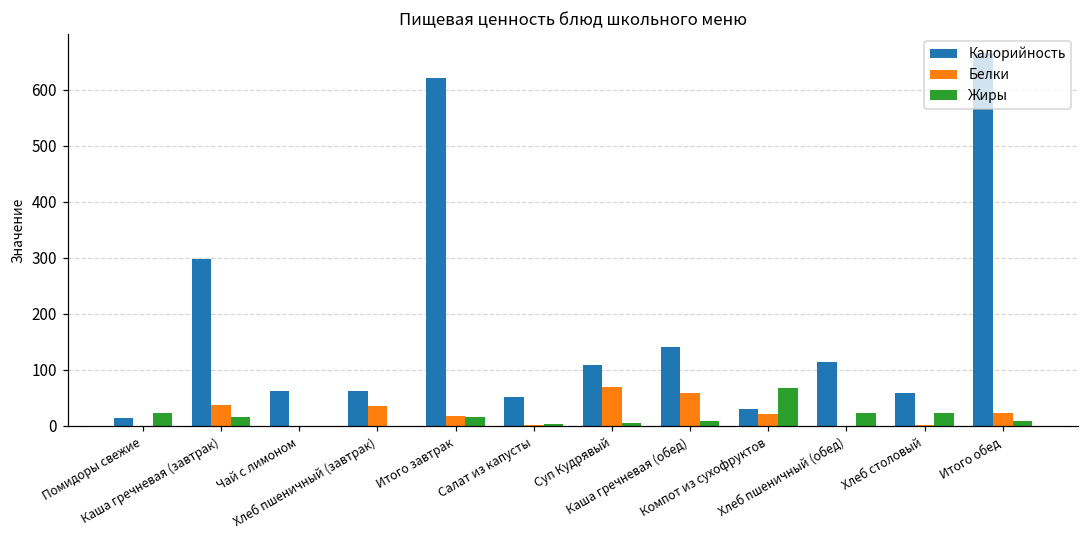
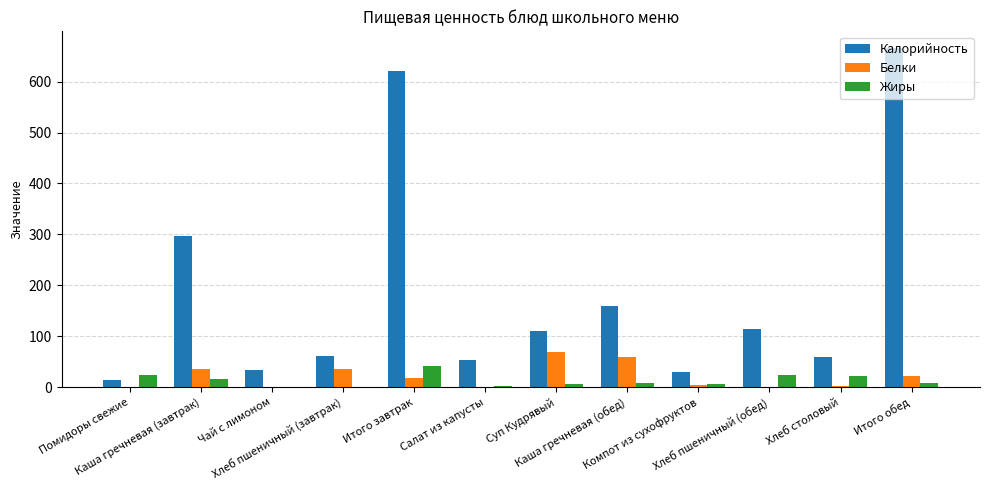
Калорийность, Чай с лимоном: 60 -> 30
Жиры, Итого завтрак: 20 -> 40
Калорийность, Каша гречневая (обед): 140 -> 160
Белки, Компот из сухофруктов: 20 -> 0
Жиры, Компот из сухофруктов: 70 -> 10
